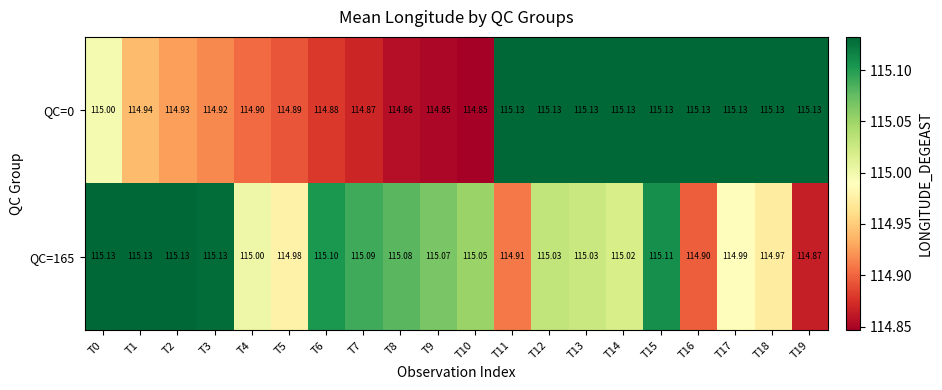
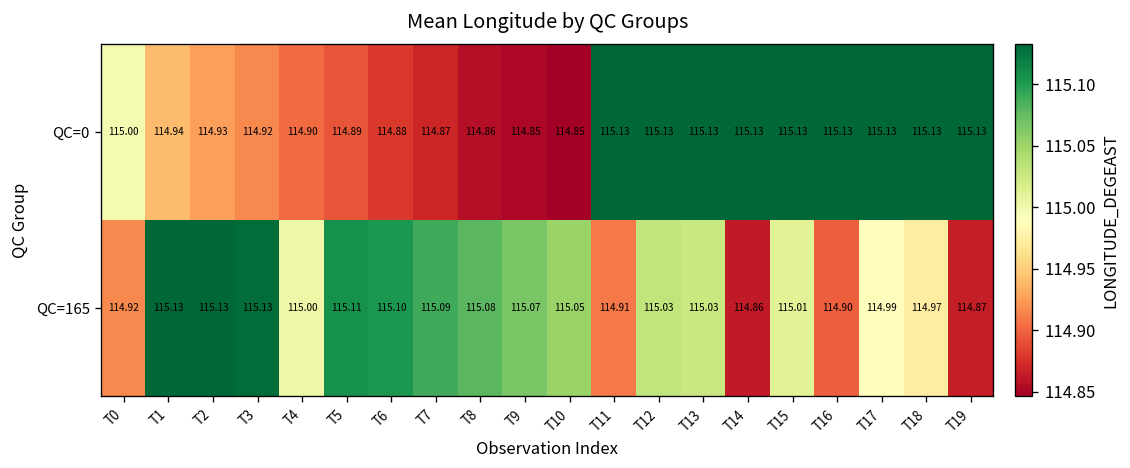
QC=165, T0: 115.13 -> 114.92
QC=165, T5: 114.98 -> 115.11
QC=165, T14: 115.02 -> 114.86
QC=165, T15: 115.11 -> 115.01
